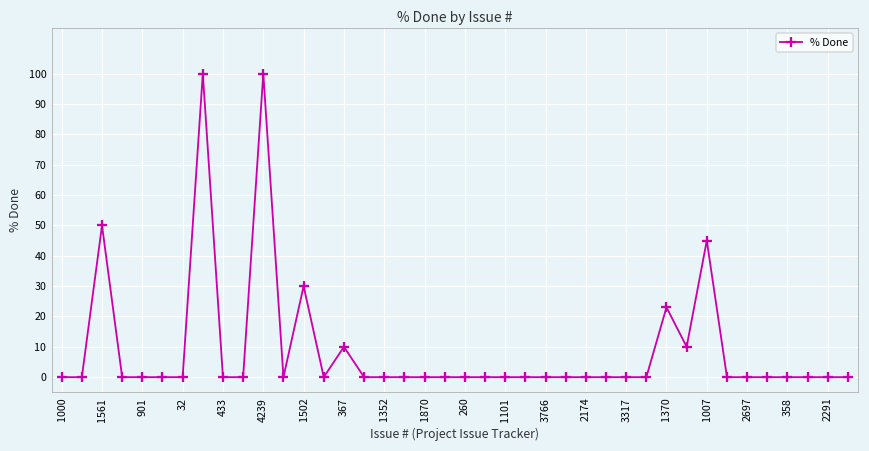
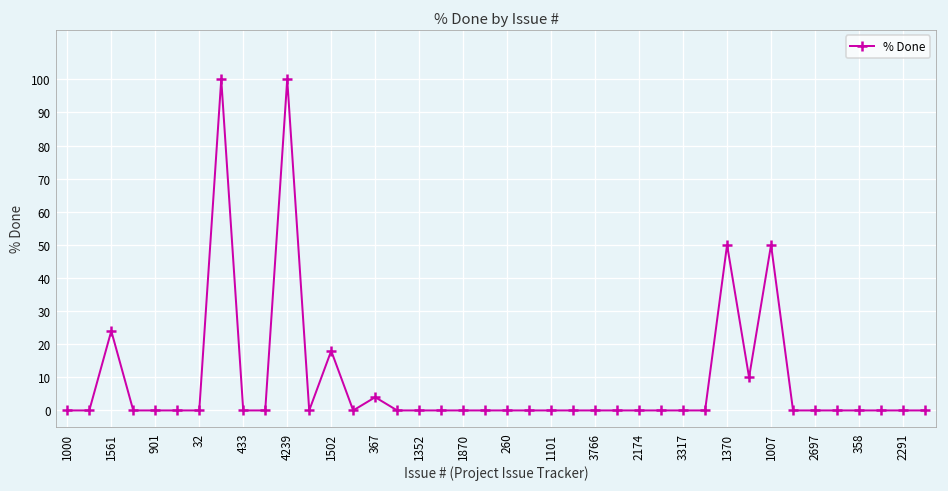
1561: 50 -> 24
1502: 30 -> 18
367: 10 -> 4
1370: 23 -> 50
1007: 45 -> 50
